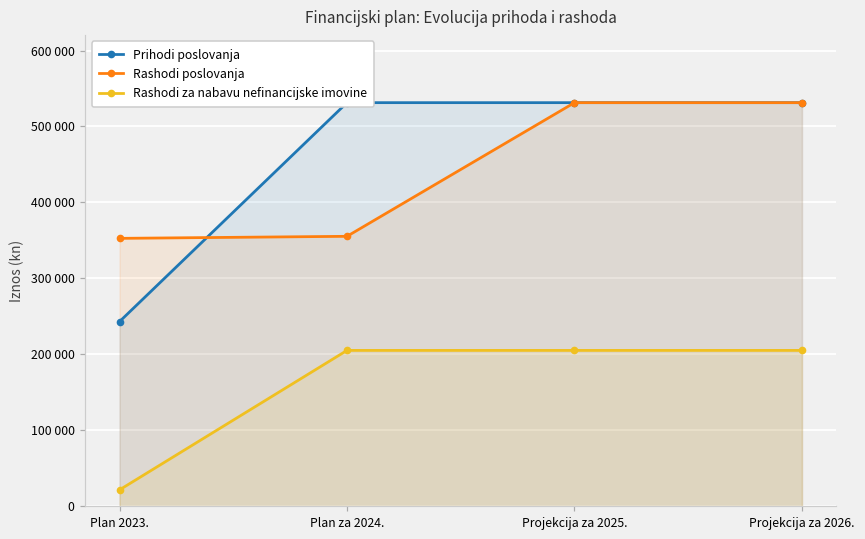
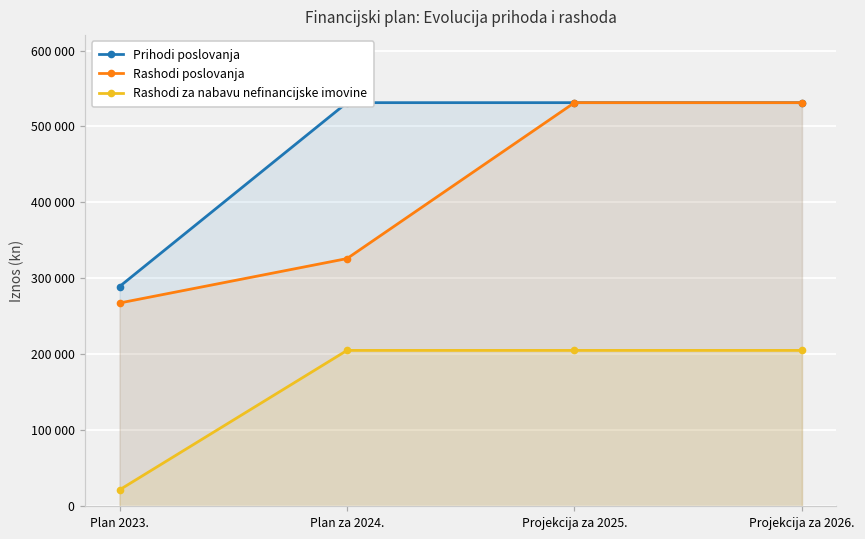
Prihodi poslovanja, Plan 2023.: 240000 -> 290000
Rashodi poslovanja, Plan 2023.: 350000 -> 270000
Rashodi poslovanja, Plan za 2024.: 360000 -> 330000
